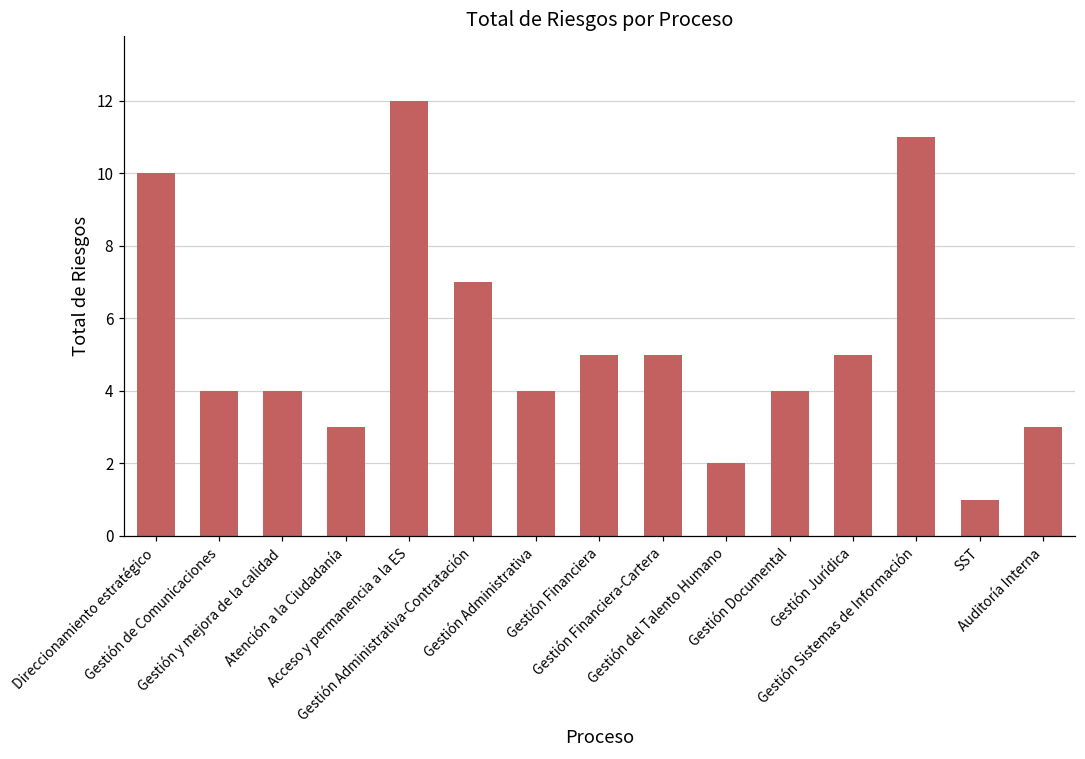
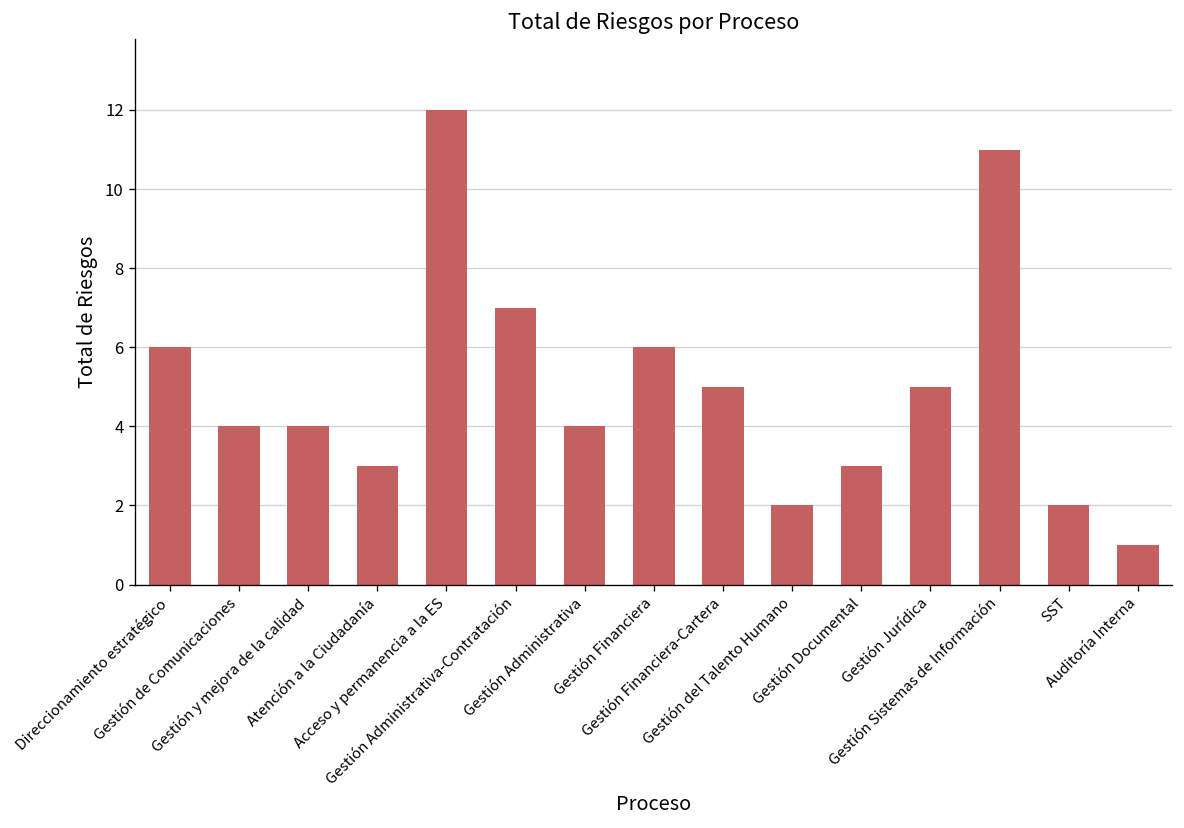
Direccionamiento estratégico: 10 -> 6
Gestión Financiera: 5 -> 6
Gestión Documental: 4 -> 3
SST: 1 -> 2
Auditoría Interna: 3 -> 1
